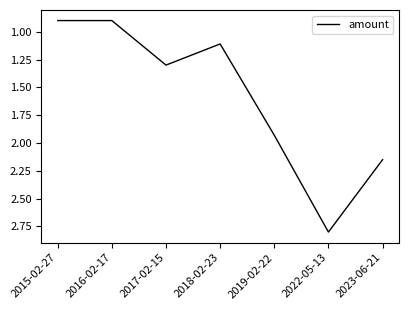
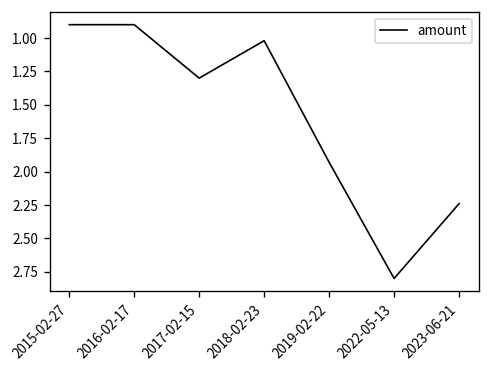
2018-02-23: 1.11 -> 1.02
2023-06-21: 2.15 -> 2.24
